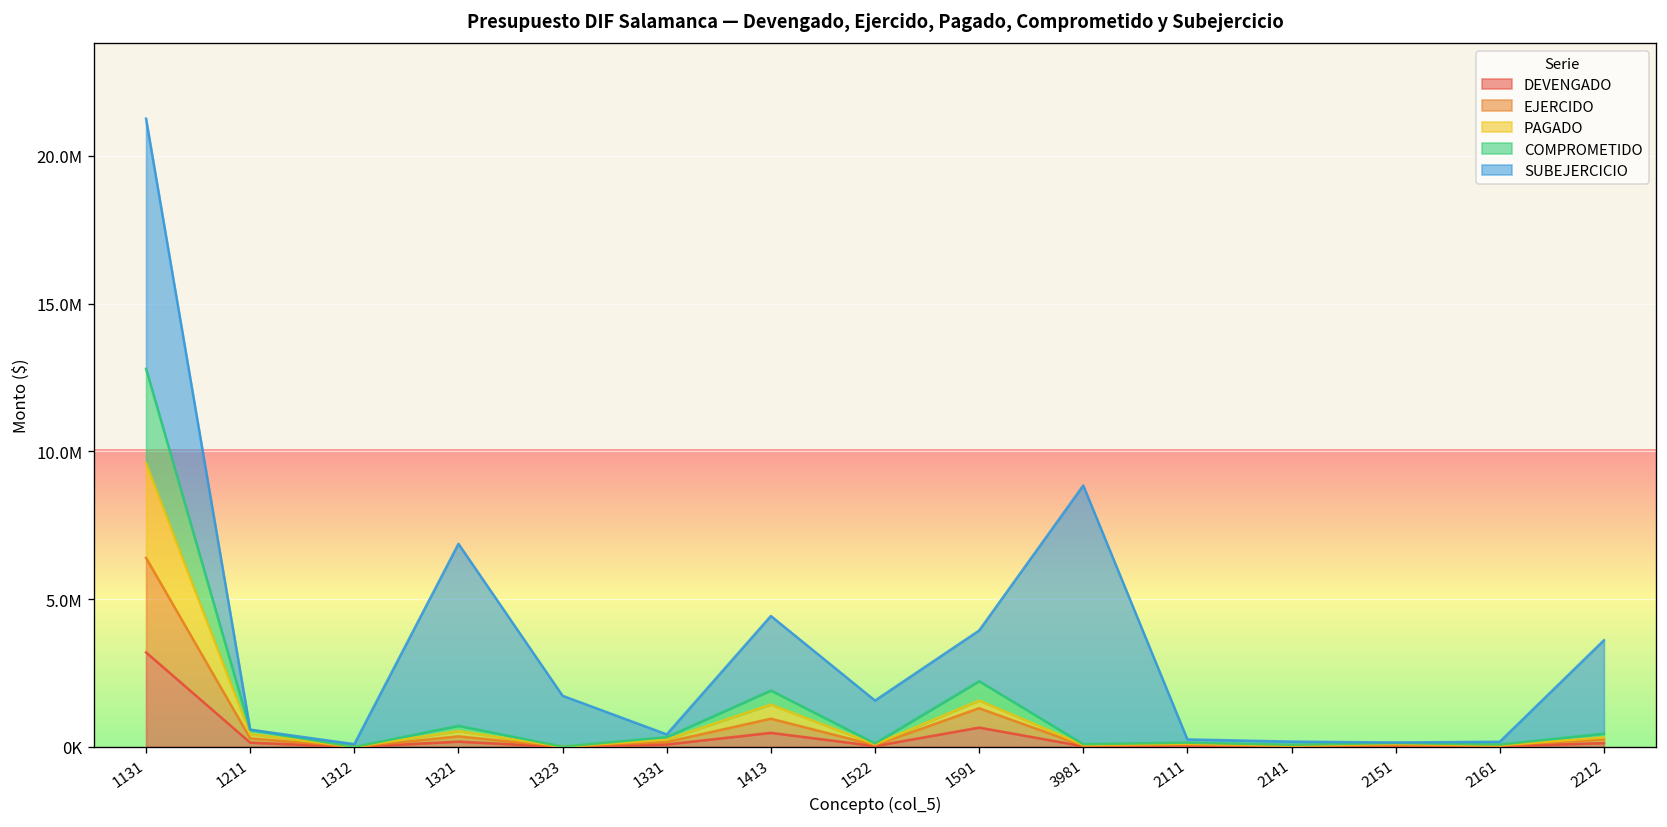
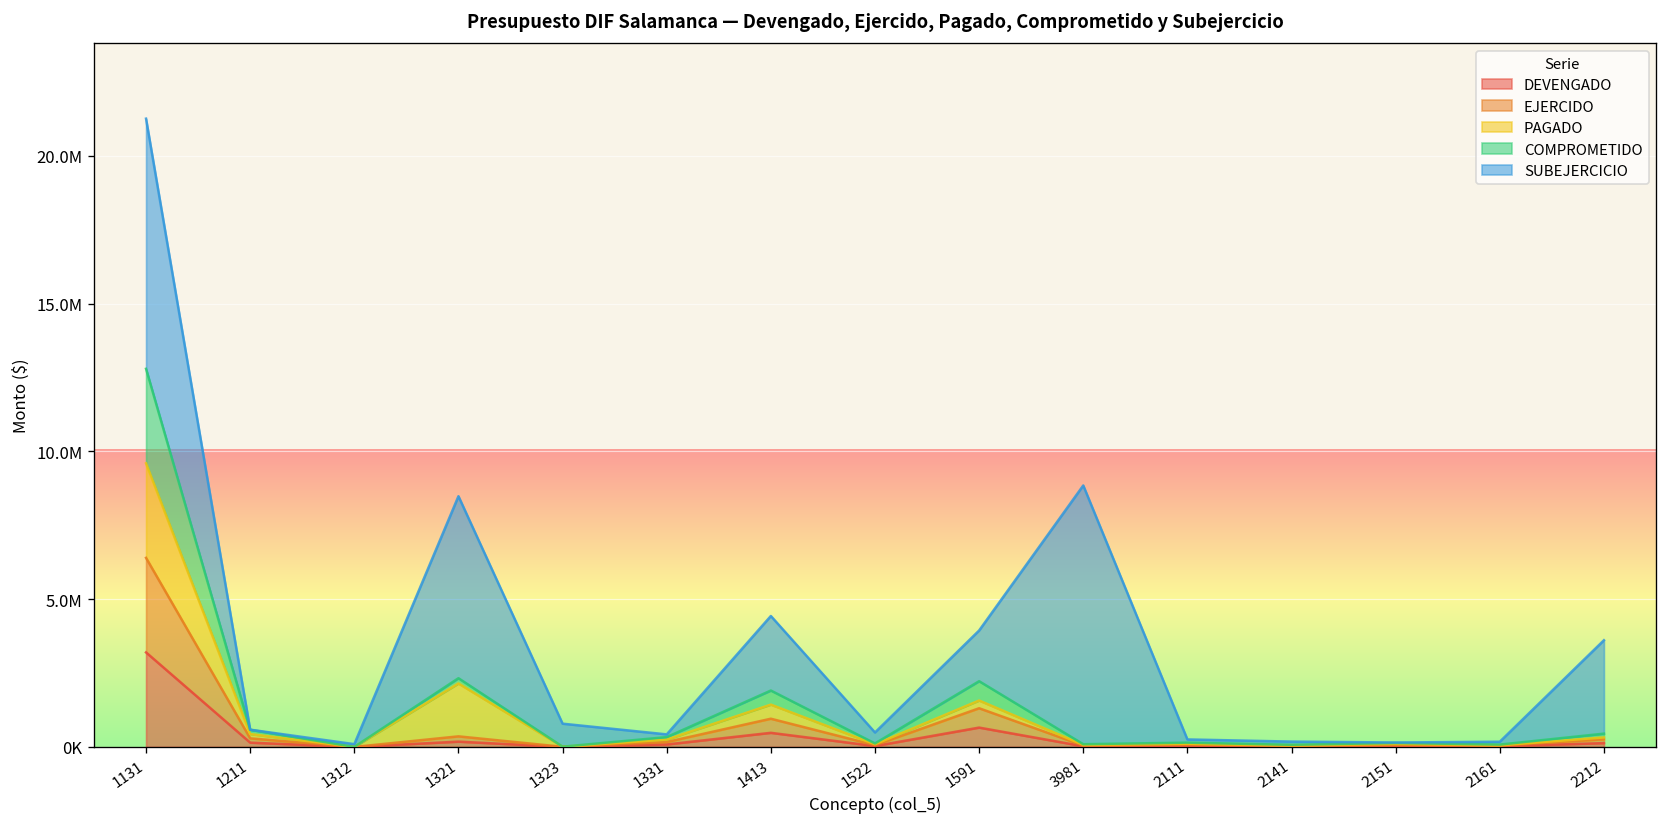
PAGADO, 1321: 200000 -> 1800000
SUBEJERCICIO, 1323: 1700000 -> 800000
SUBEJERCICIO, 1522: 1500000 -> 400000
